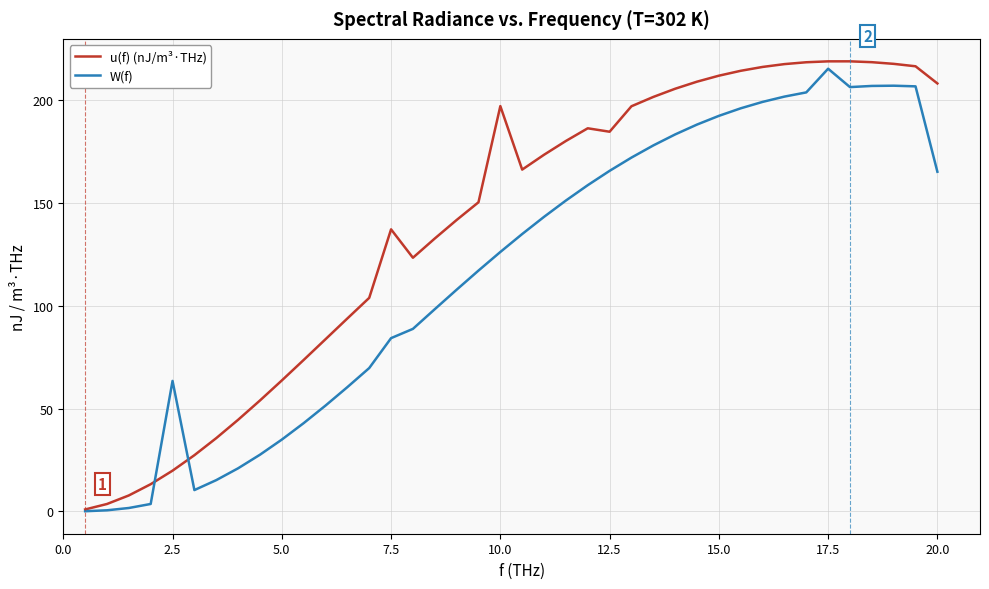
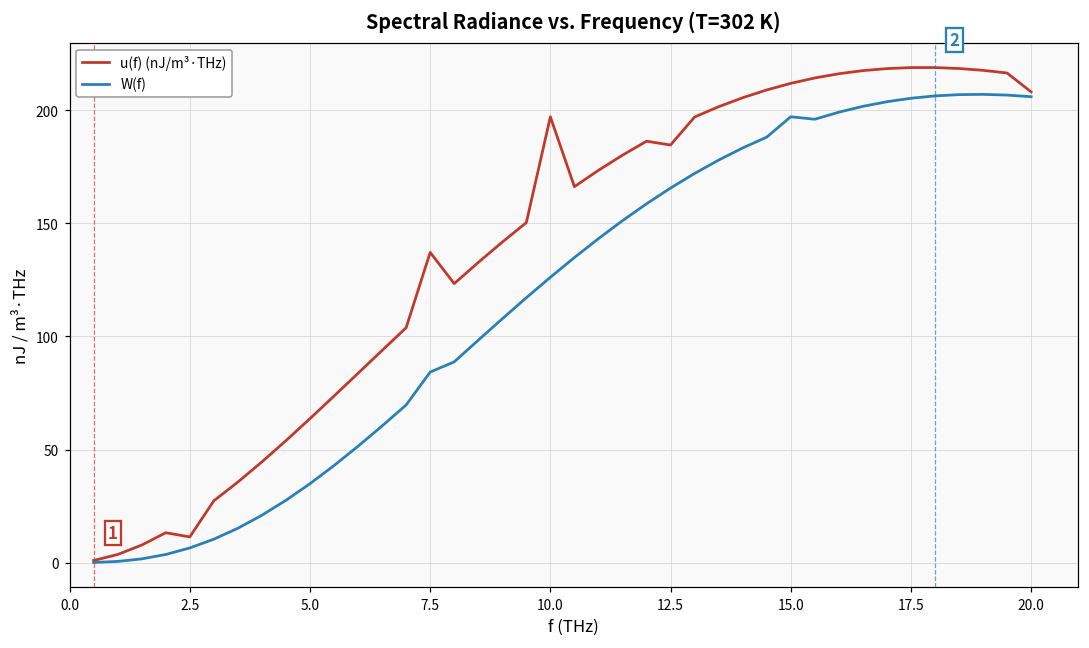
u(f) (nJ/m³·THz), 2.5: 20 -> 11
W(f), 2.5: 63 -> 6
W(f), 15.0: 192 -> 197
W(f), 17.5: 215 -> 205
W(f), 20.0: 165 -> 206
